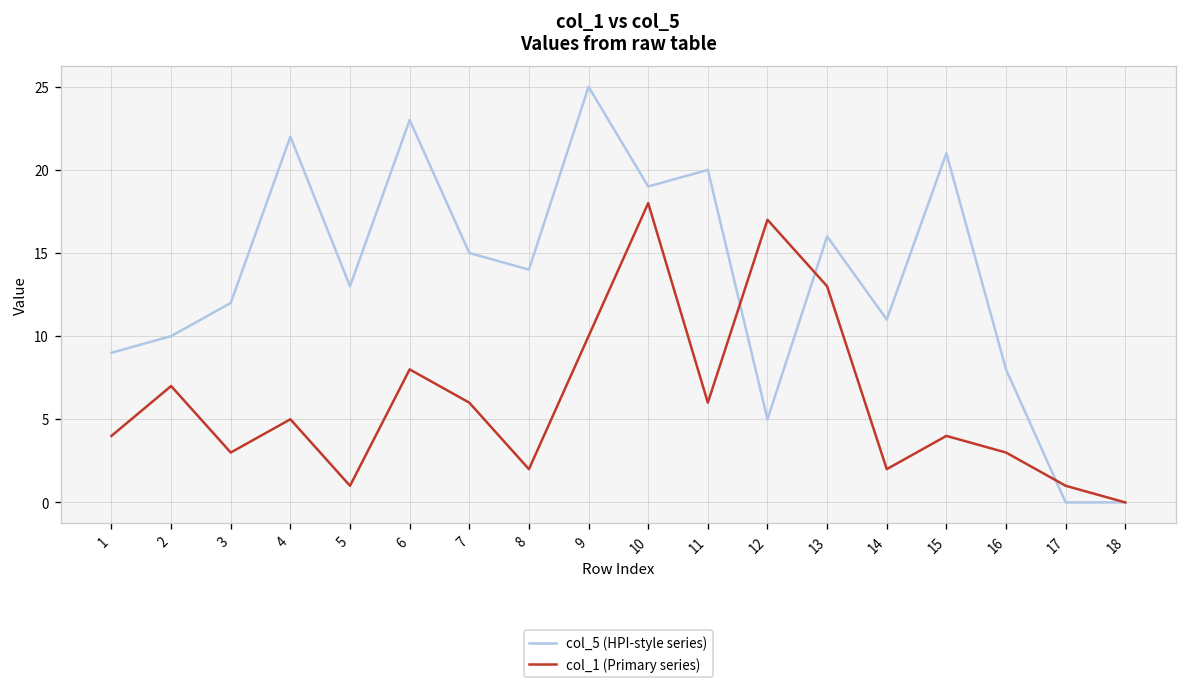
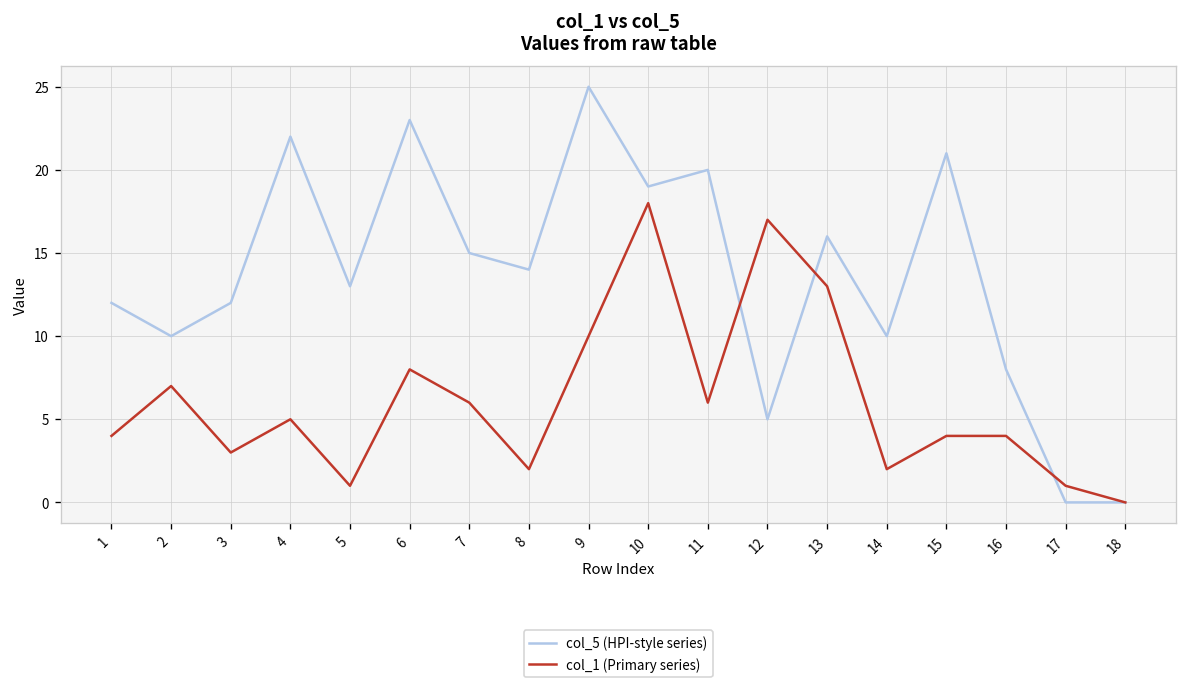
col_5 (HPI-style series), 1: 9 -> 12
col_5 (HPI-style series), 14: 11 -> 10
col_1 (Primary series), 16: 3 -> 4
